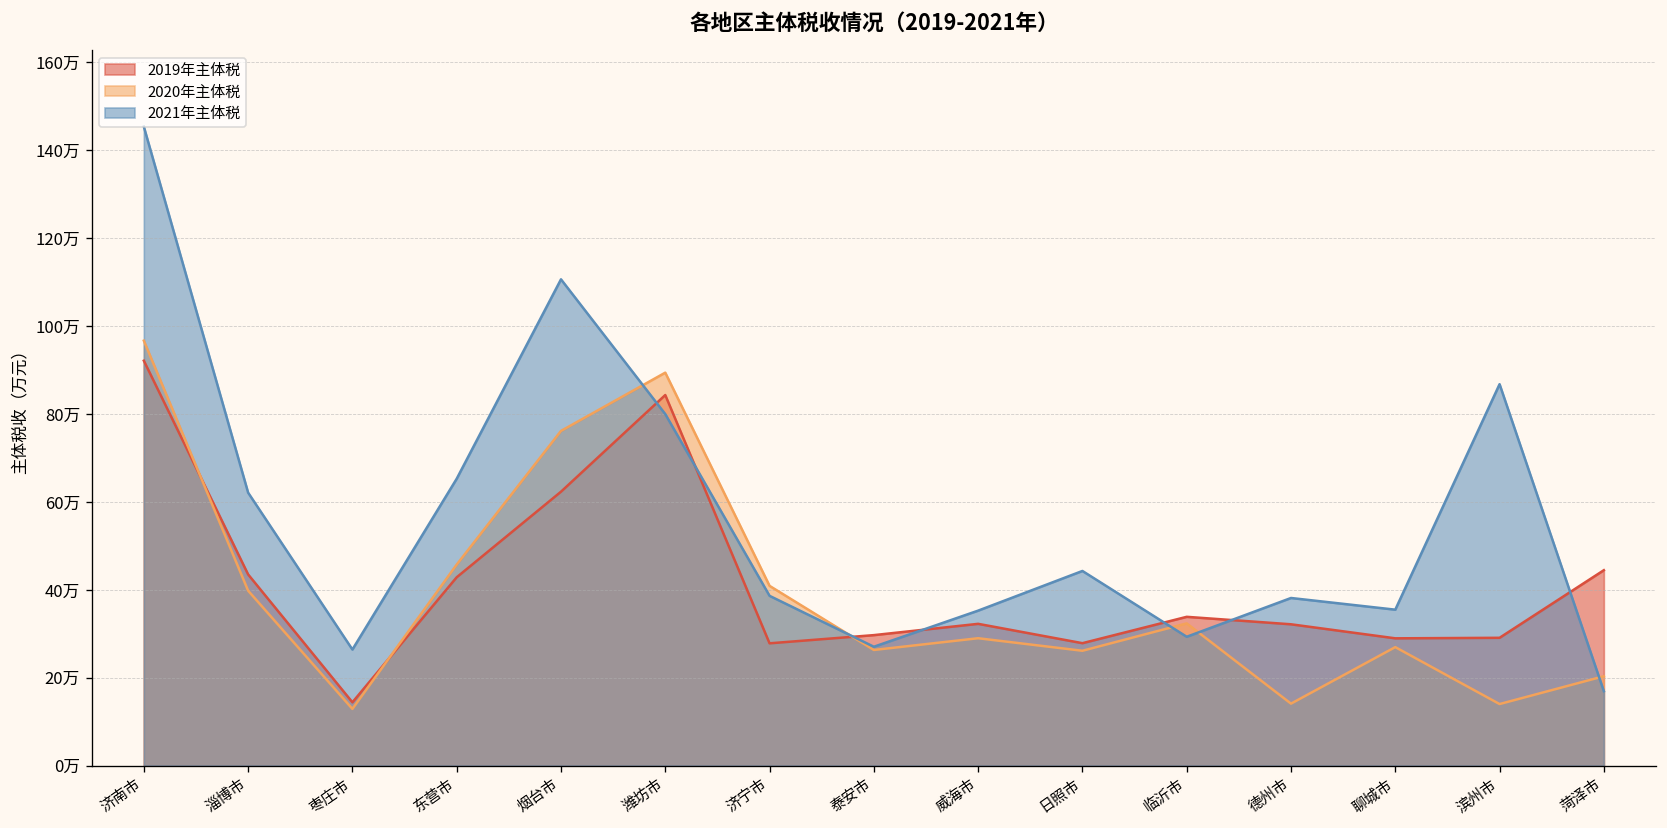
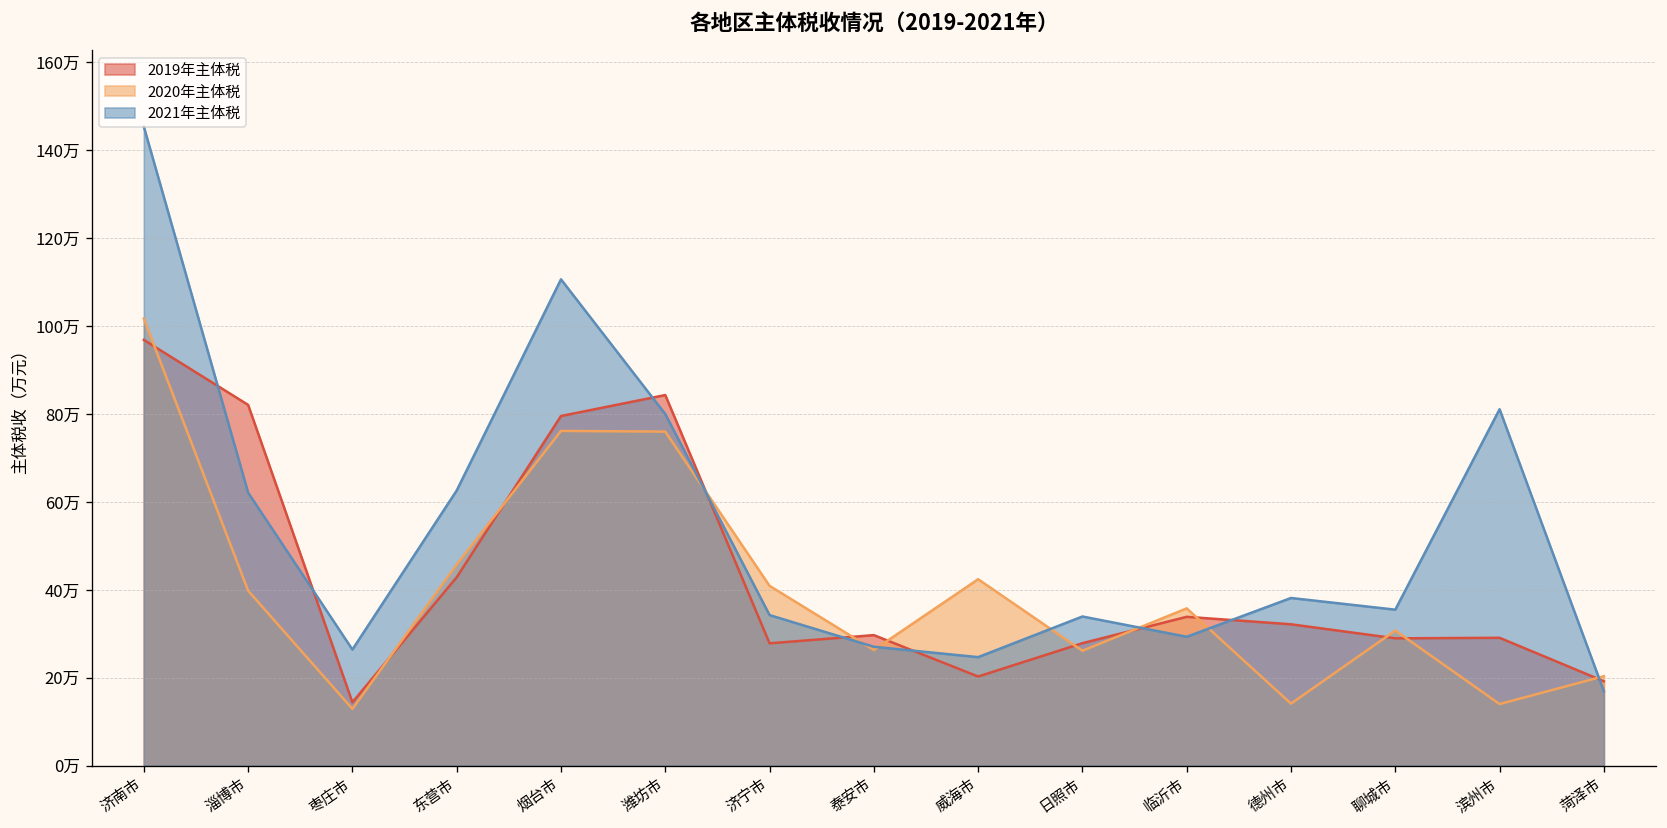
2019年主体税, 济南市: 92万 -> 97万
2020年主体税, 济南市: 97万 -> 102万
2019年主体税, 淄博市: 44万 -> 82万
2021年主体税, 东营市: 65万 -> 63万
2019年主体税, 烟台市: 62万 -> 80万
2020年主体税, 潍坊市: 89万 -> 76万
2021年主体税, 济宁市: 39万 -> 34万
2019年主体税, 威海市: 32万 -> 20万
2020年主体税, 威海市: 29万 -> 42万
2021年主体税, 威海市: 35万 -> 25万
2021年主体税, 日照市: 44万 -> 34万
2020年主体税, 临沂市: 32万 -> 36万
2020年主体税, 聊城市: 27万 -> 31万
2021年主体税, 滨州市: 87万 -> 81万
2019年主体税, 菏泽市: 44万 -> 19万
